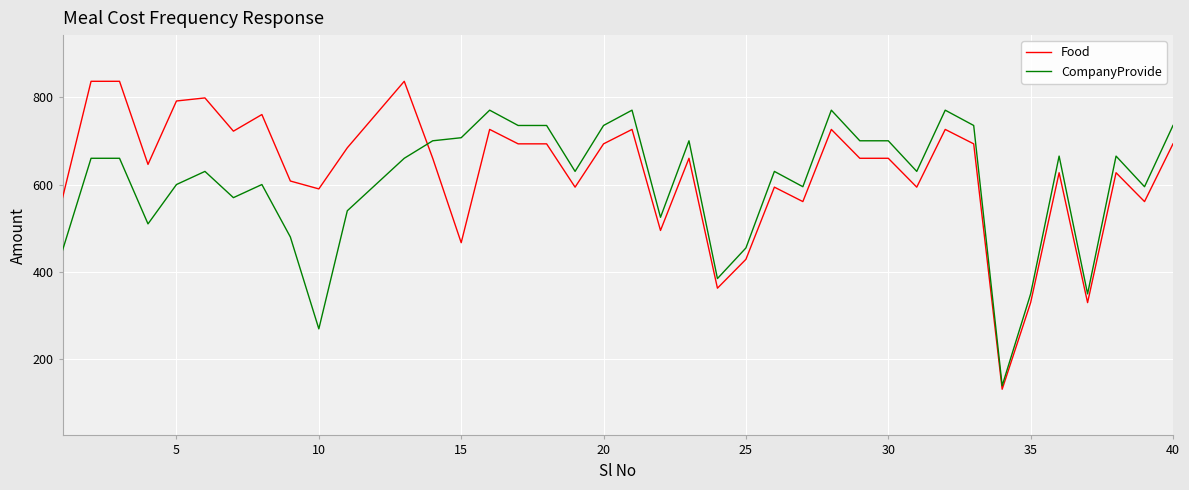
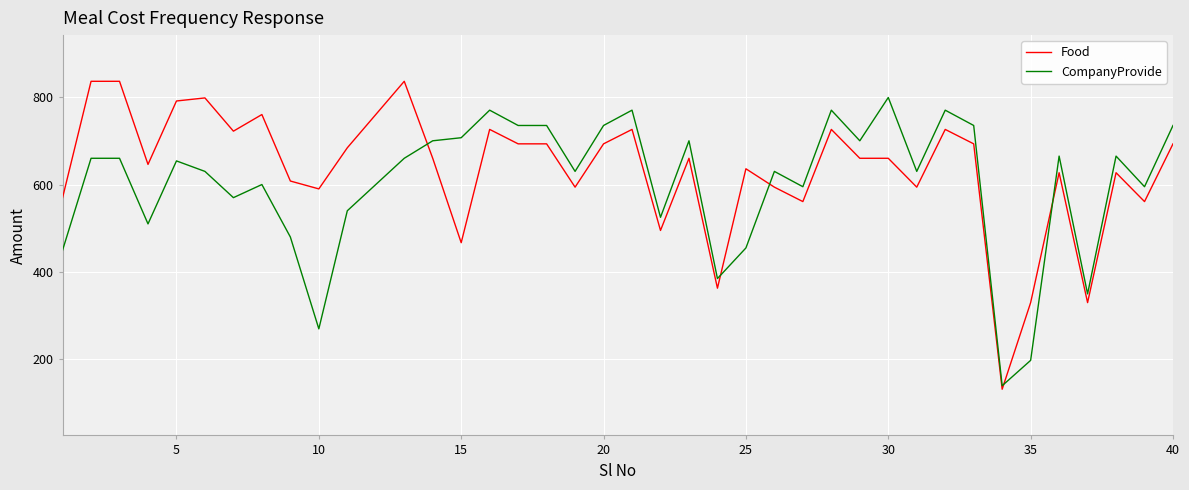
CompanyProvide, 5: 600 -> 650
Food, 25: 430 -> 640
CompanyProvide, 30: 700 -> 800
CompanyProvide, 35: 350 -> 200
